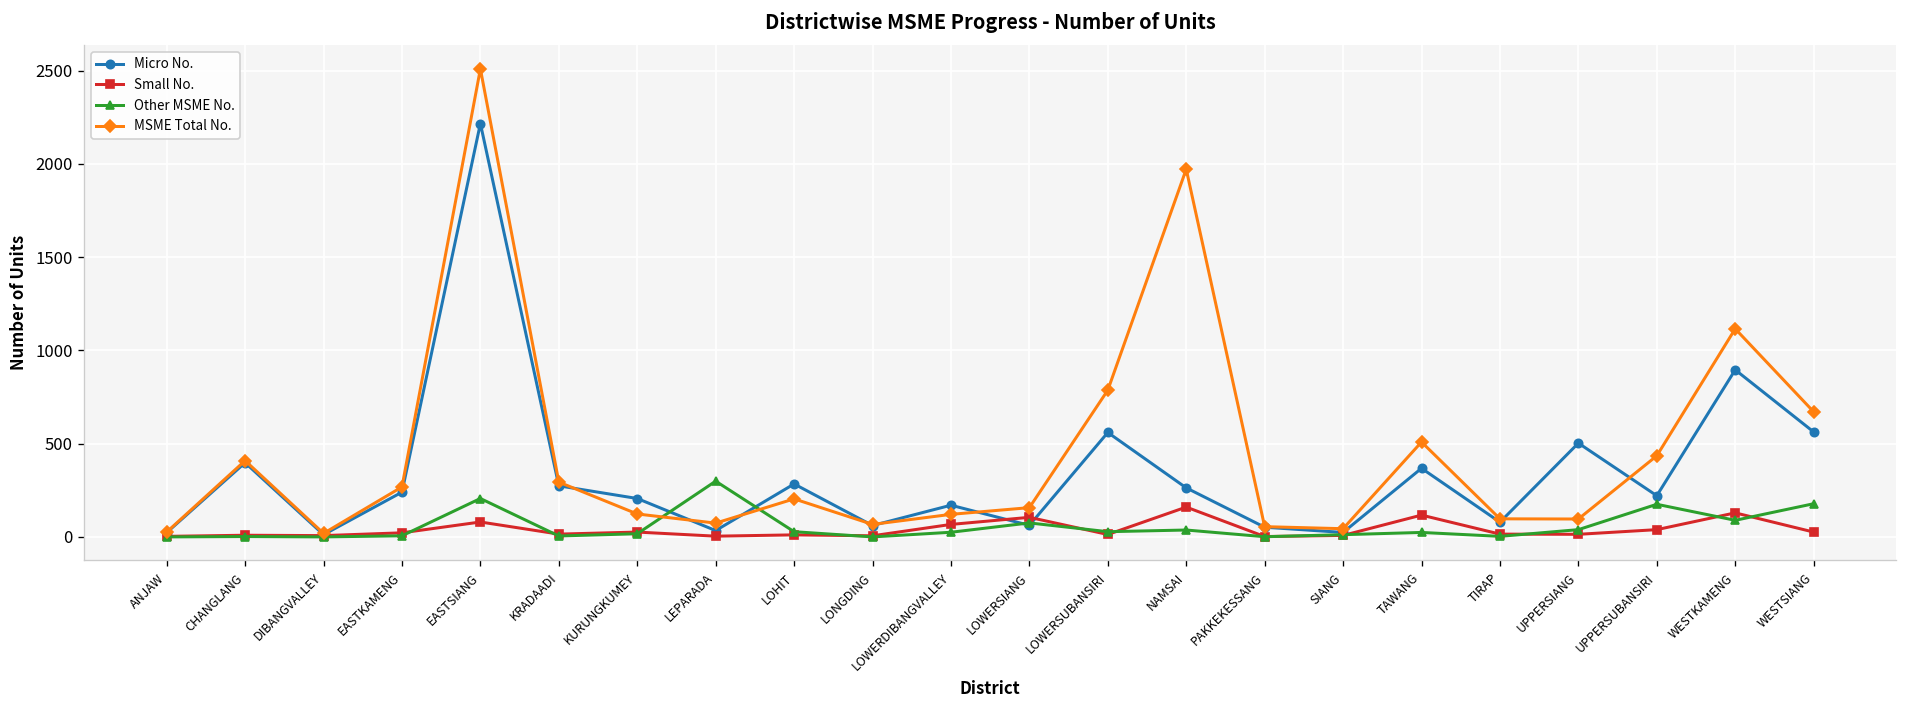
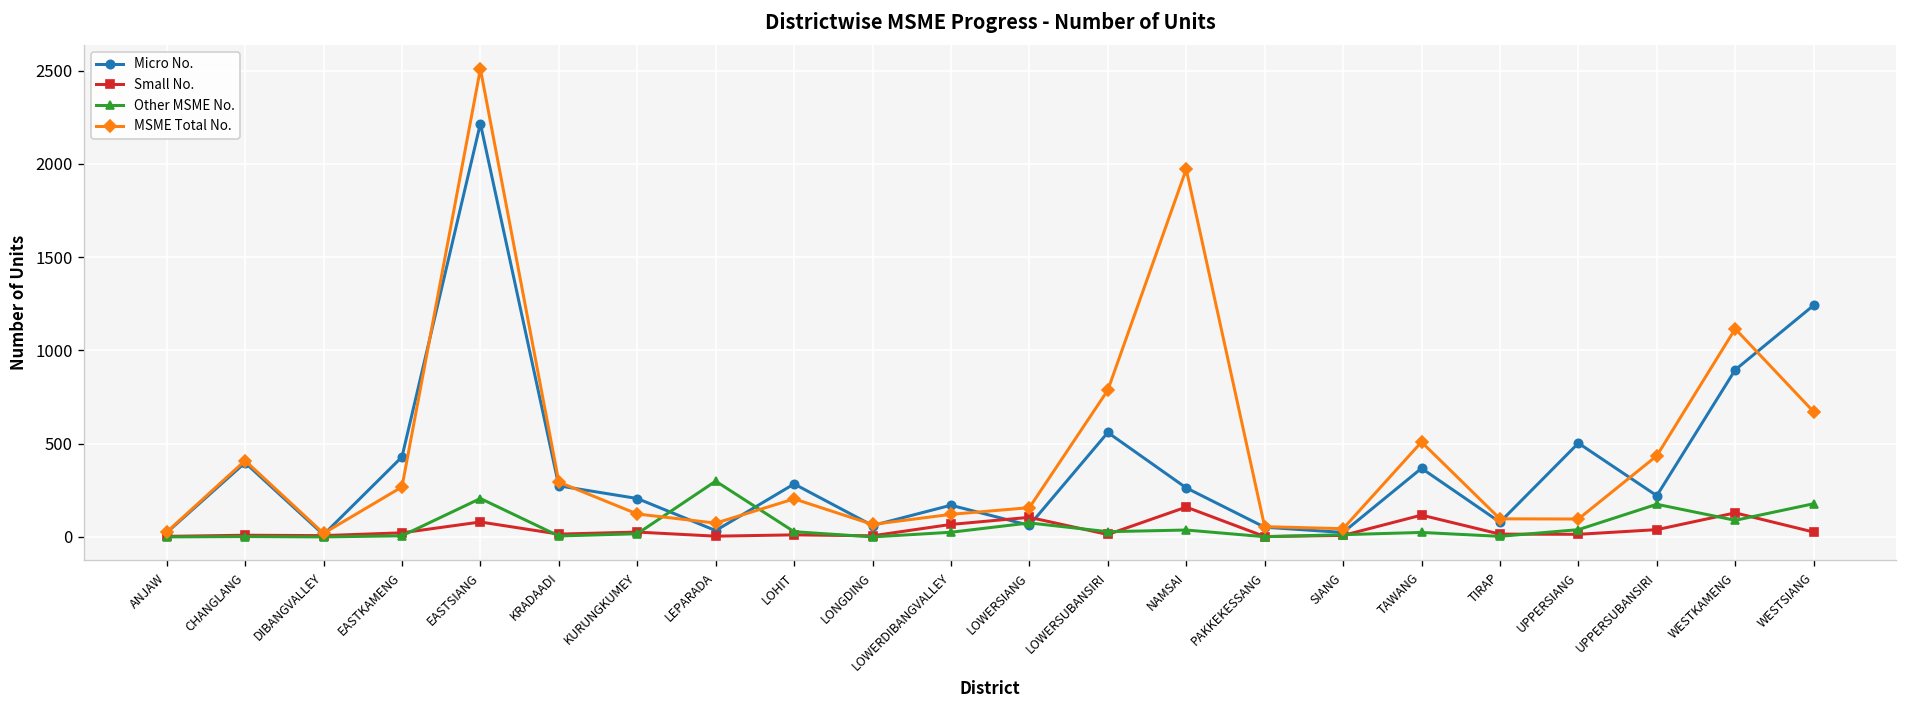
Micro No., EASTKAMENG: 240 -> 430
Micro No., WESTSIANG: 560 -> 1240
